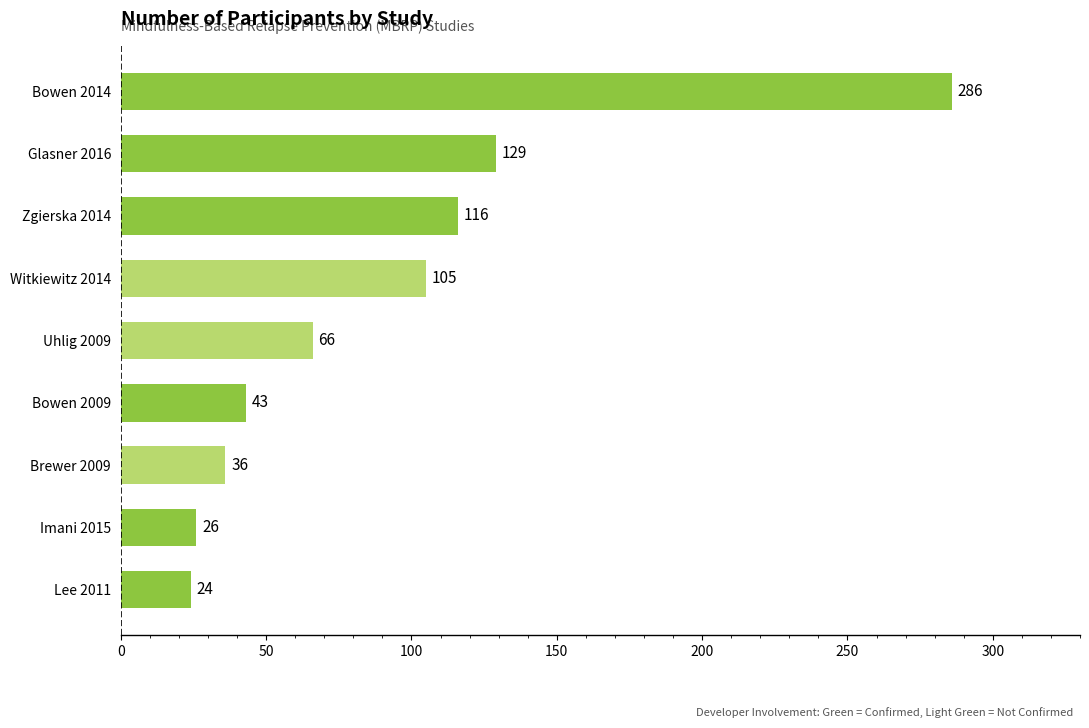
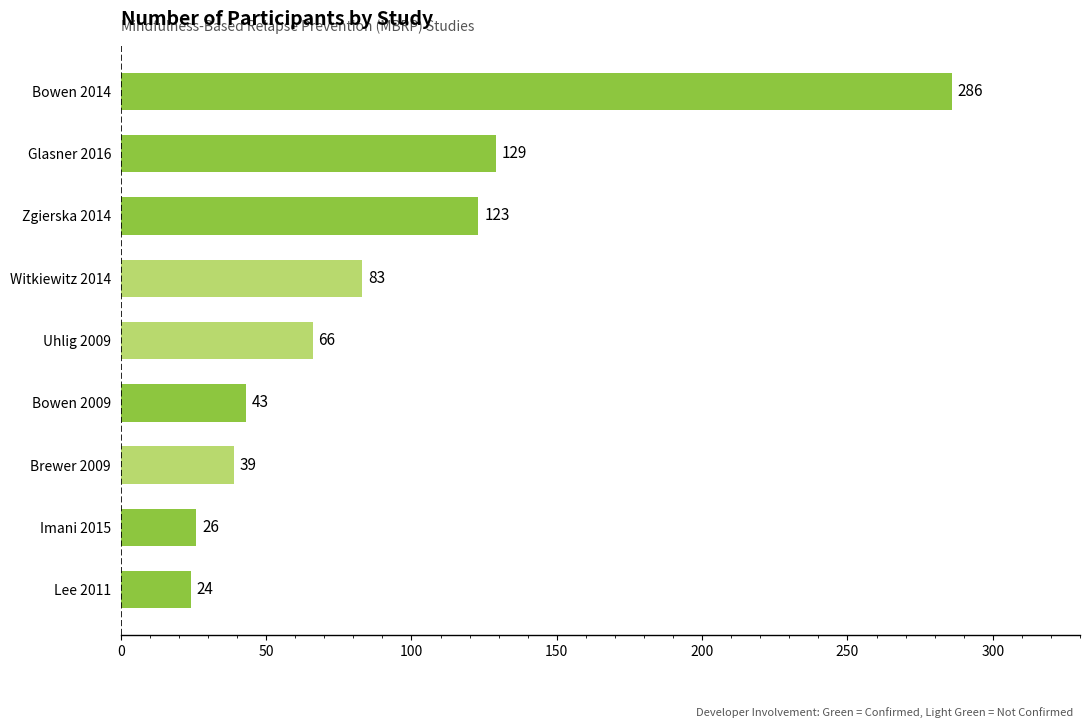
Zgierska 2014: 116 -> 123
Witkiewitz 2014: 105 -> 83
Brewer 2009: 36 -> 39
